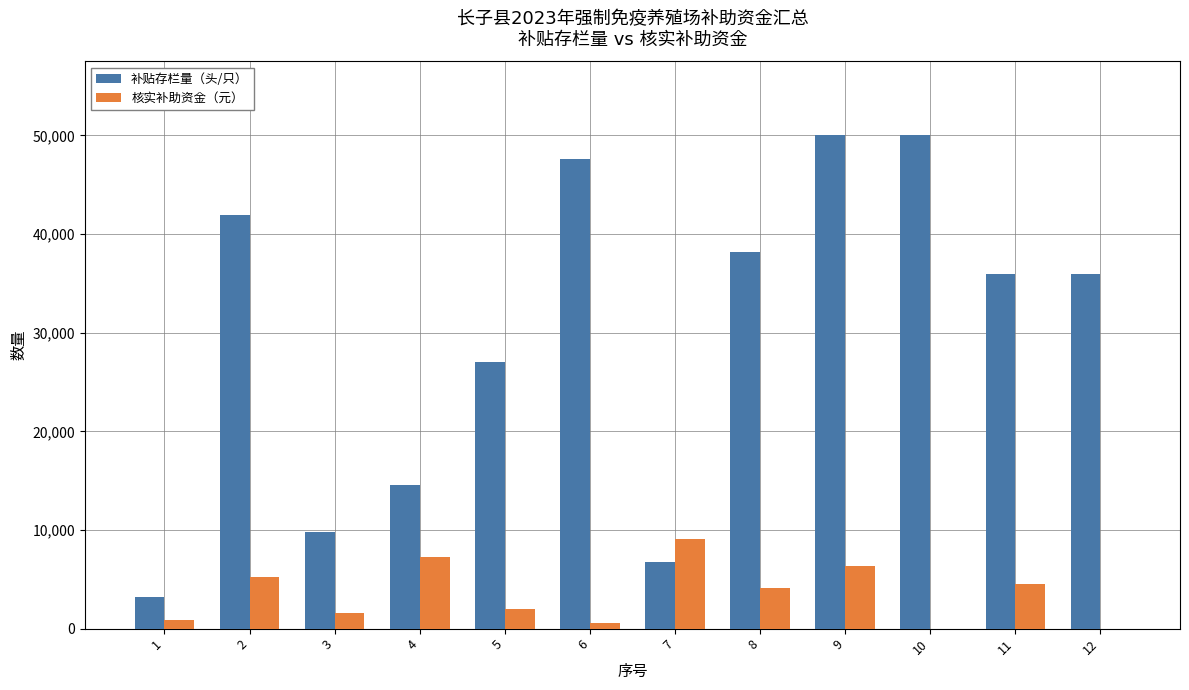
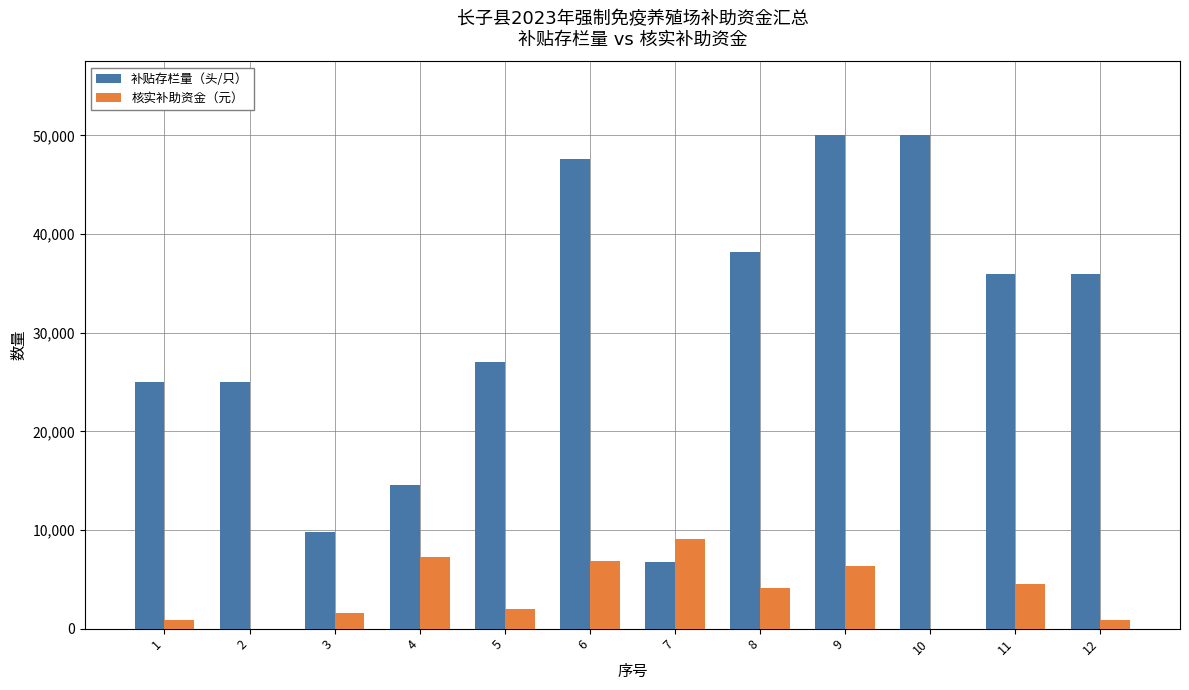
补贴存栏量（头/只）, 1: 3,000 -> 25,000
补贴存栏量（头/只）, 2: 42,000 -> 25,000
核实补助资金（元）, 2: 5,000 -> 0
核实补助资金（元）, 6: 1,000 -> 7,000
核实补助资金（元）, 12: 0 -> 1,000
